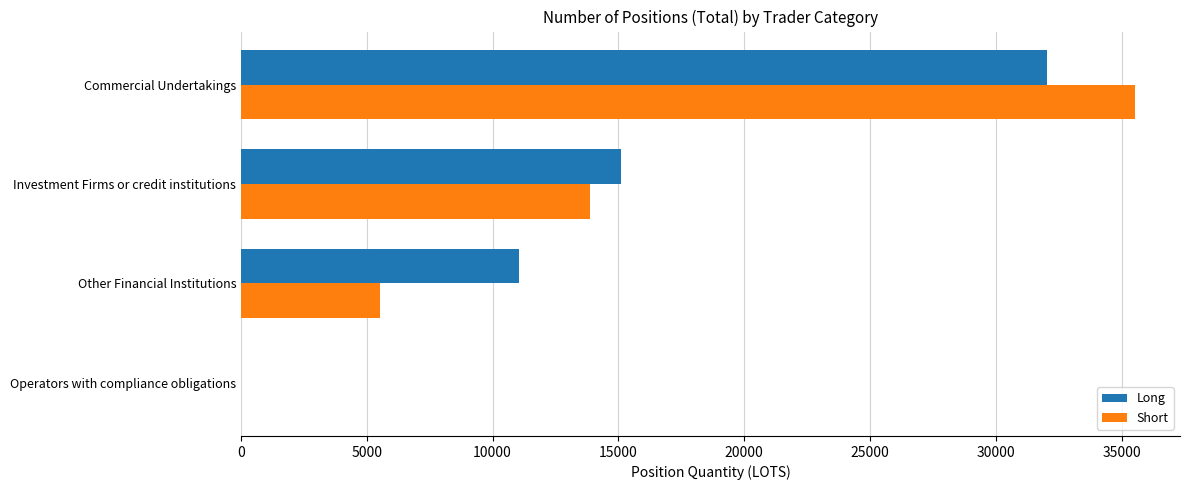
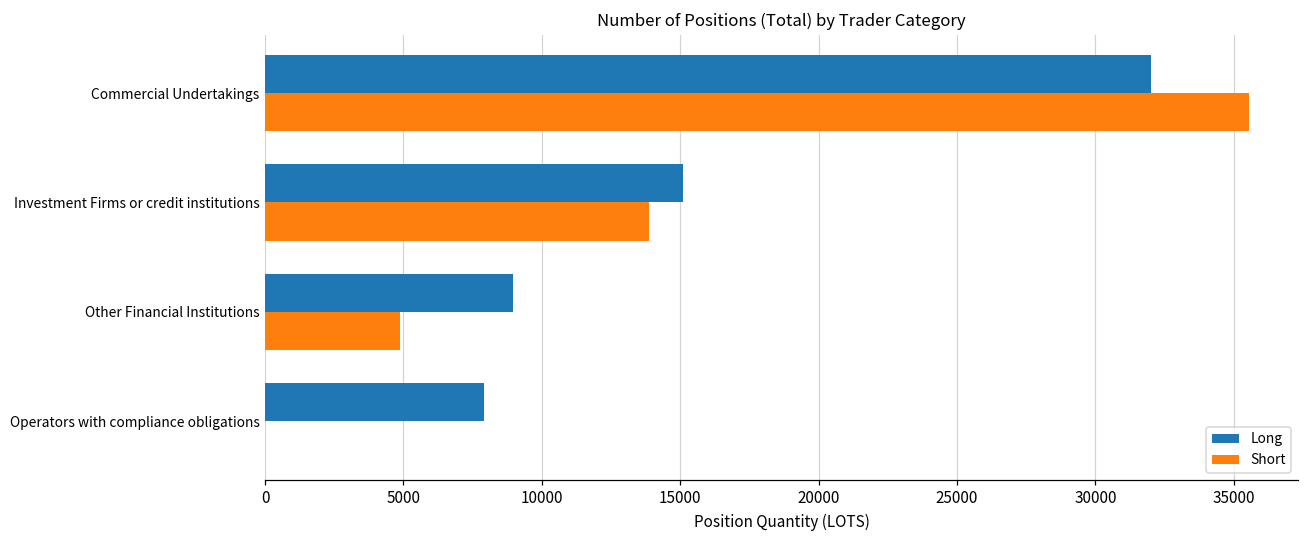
Long, Other Financial Institutions: 11100 -> 9000
Short, Other Financial Institutions: 5500 -> 4900
Long, Operators with compliance obligations: 0 -> 7900
